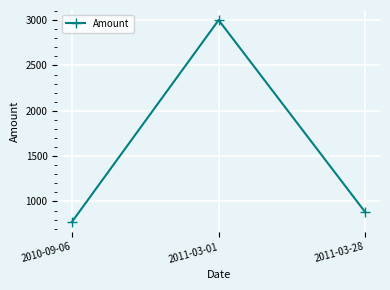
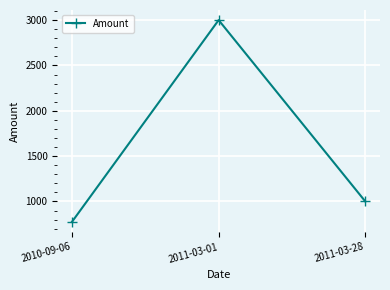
2011-03-28: 900 -> 1000
